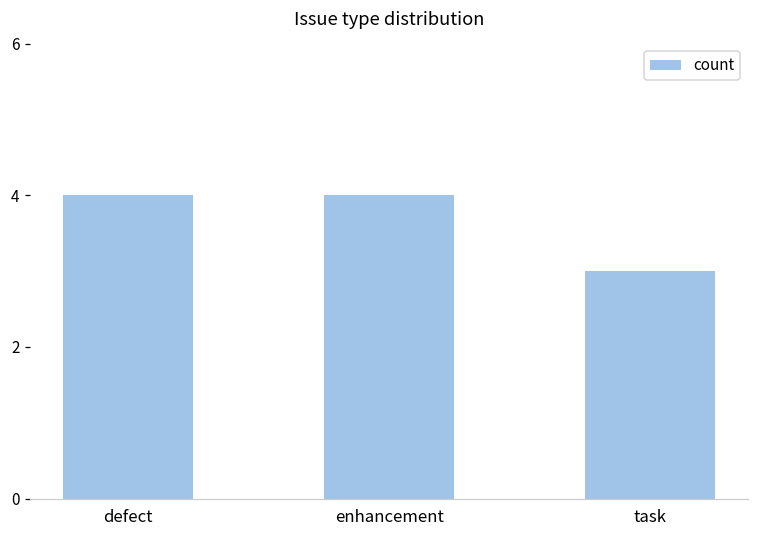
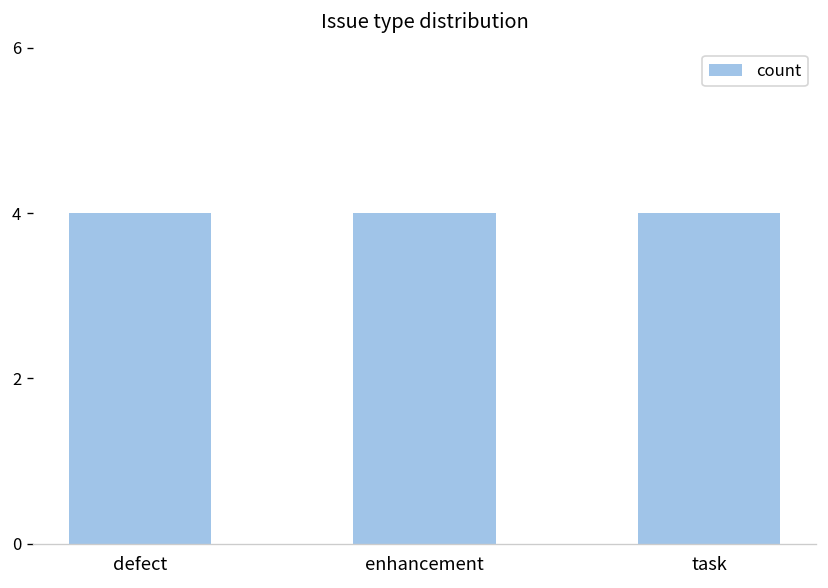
task: 3 -> 4
